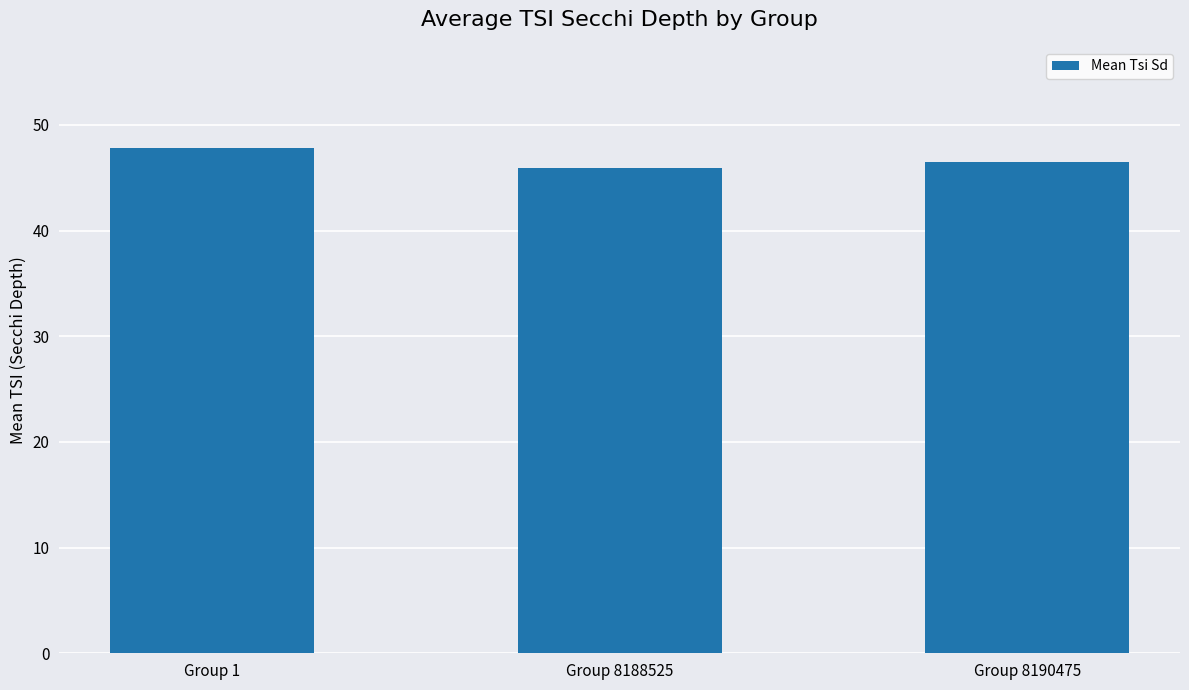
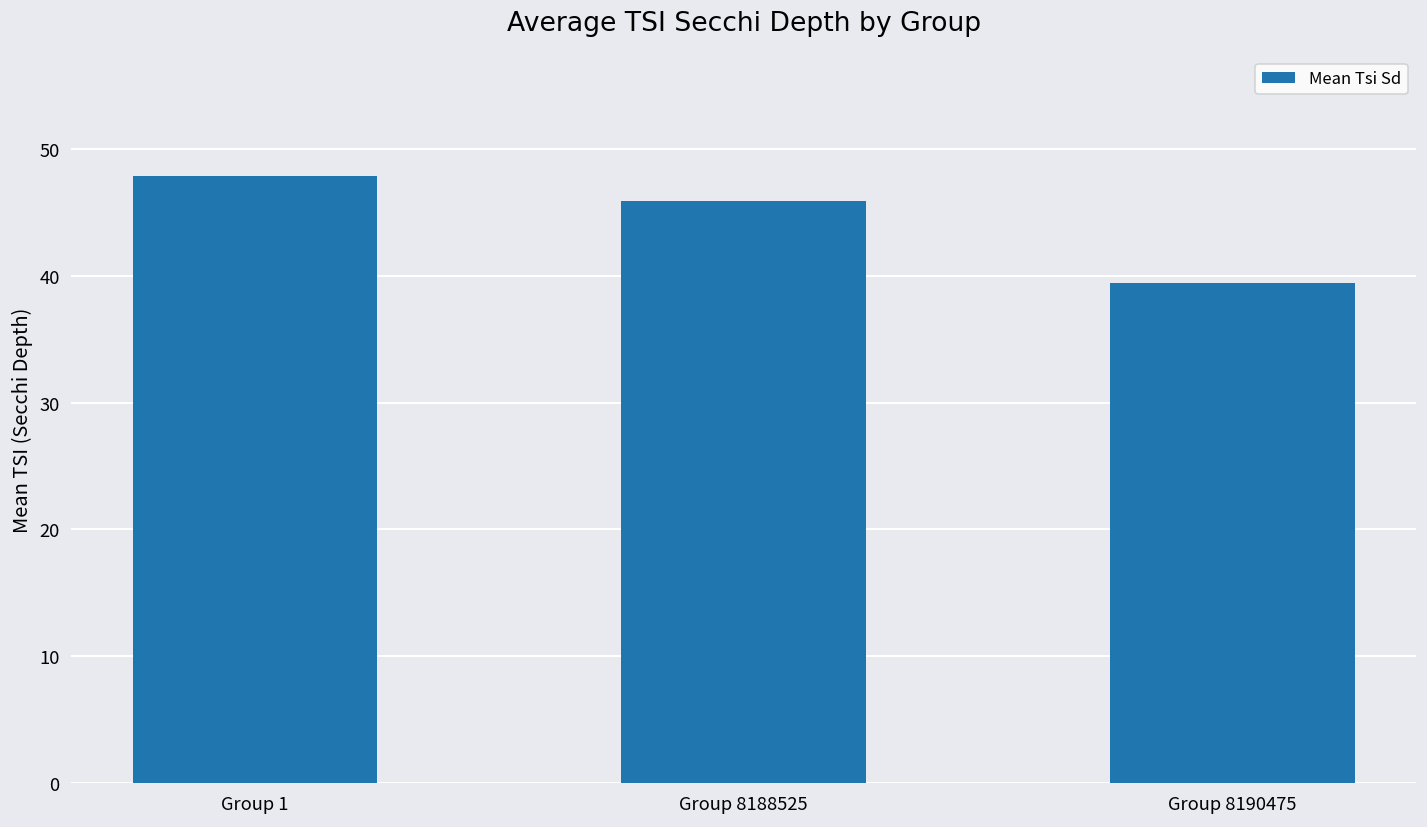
Group 8190475: 46.5 -> 39.4
